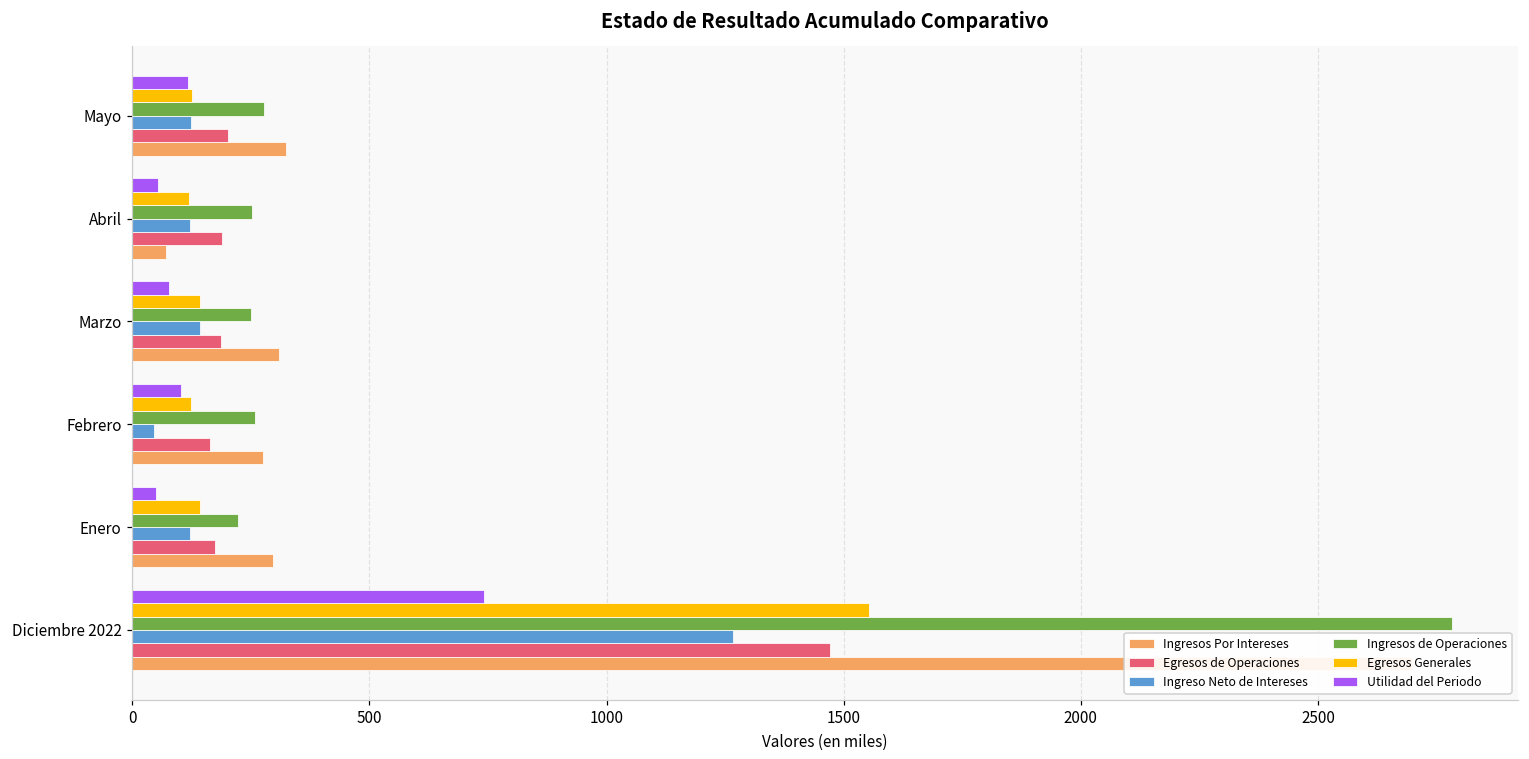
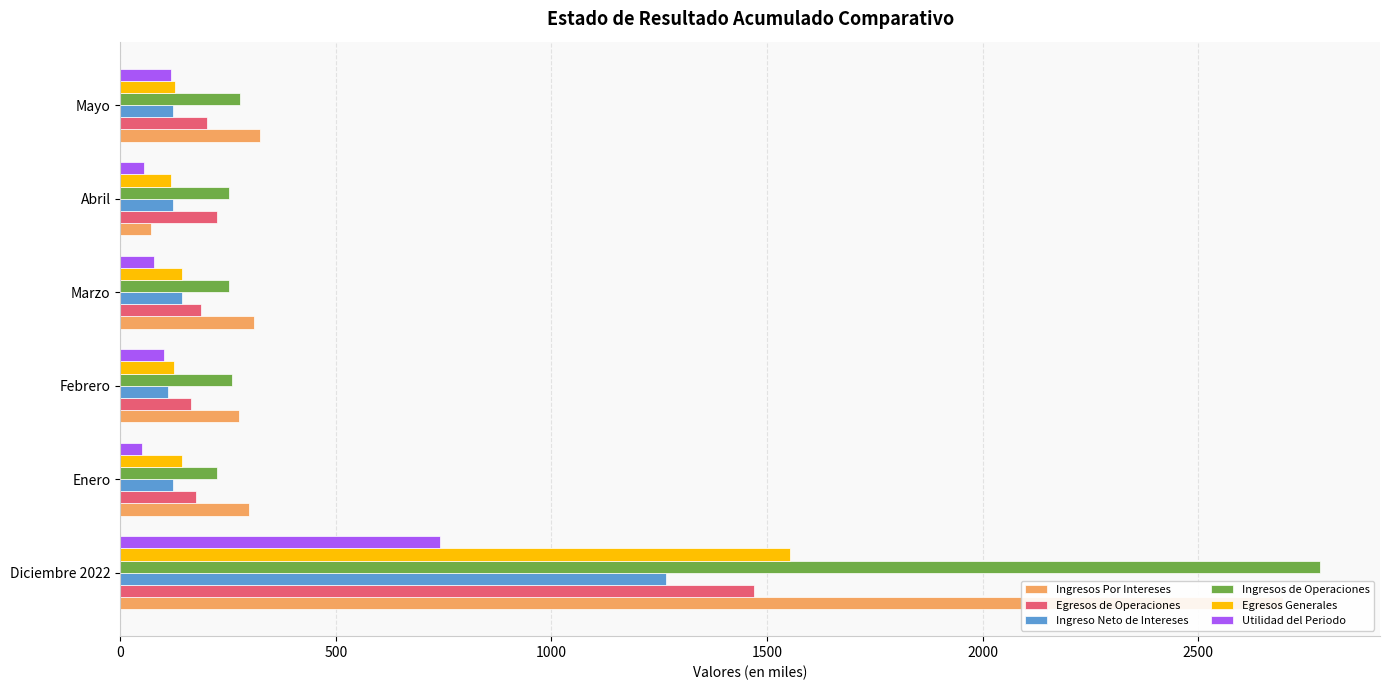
Egresos de Operaciones, Abril: 190 -> 220
Ingreso Neto de Intereses, Febrero: 50 -> 110
